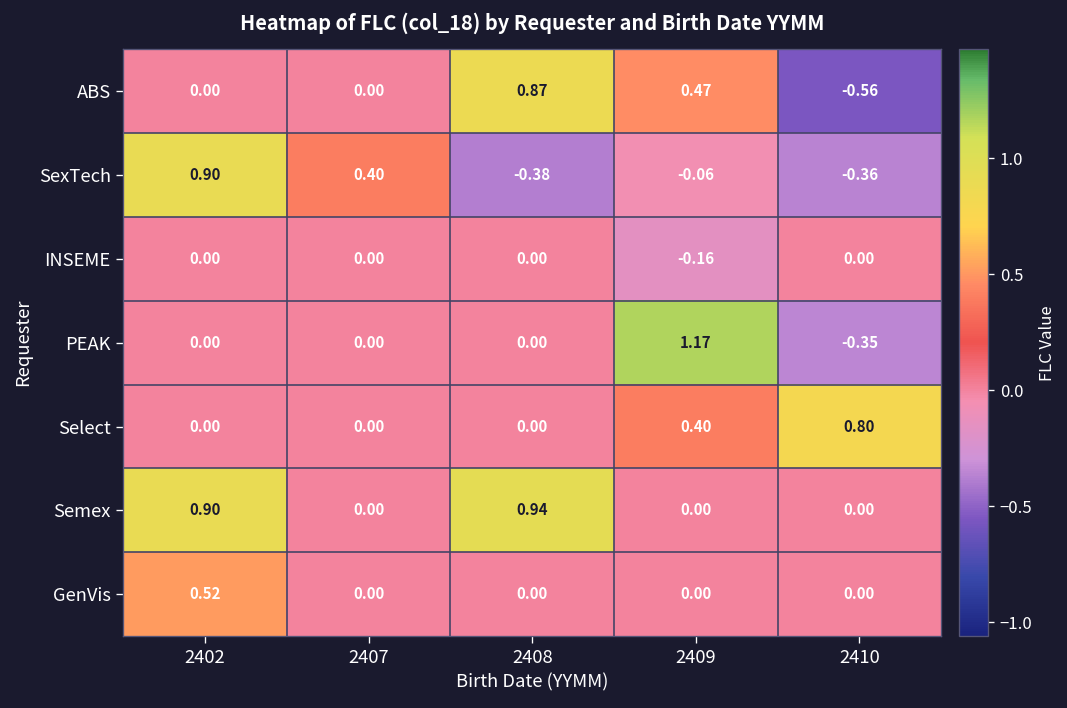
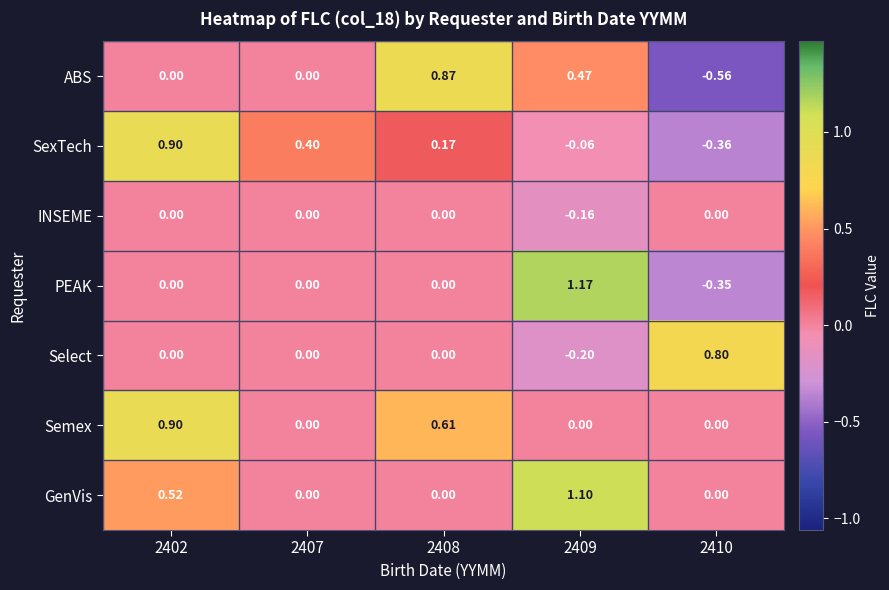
SexTech, 2408: -0.38 -> 0.17
Select, 2409: 0.40 -> -0.20
Semex, 2408: 0.94 -> 0.61
GenVis, 2409: 0.00 -> 1.10
